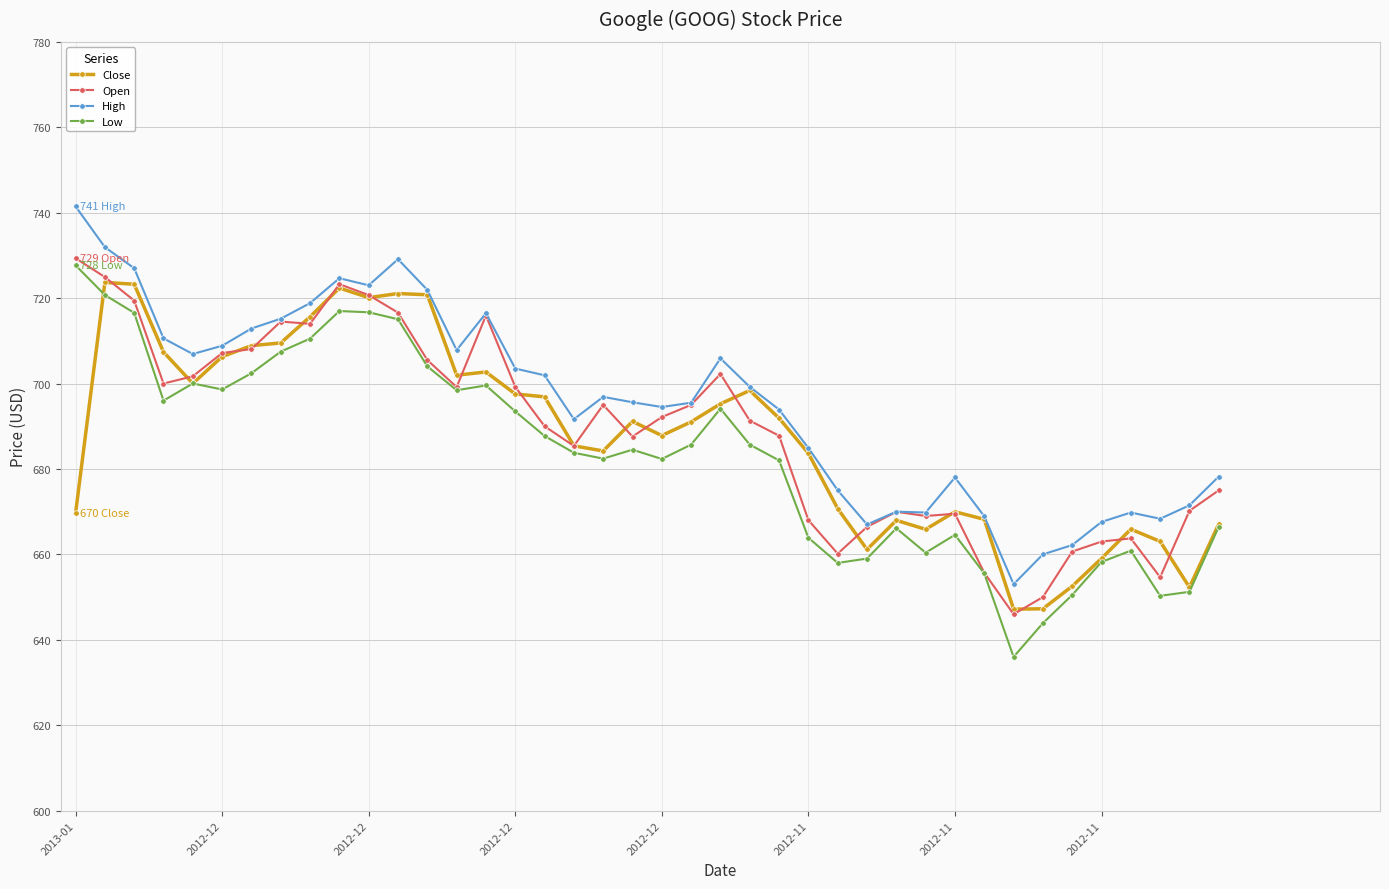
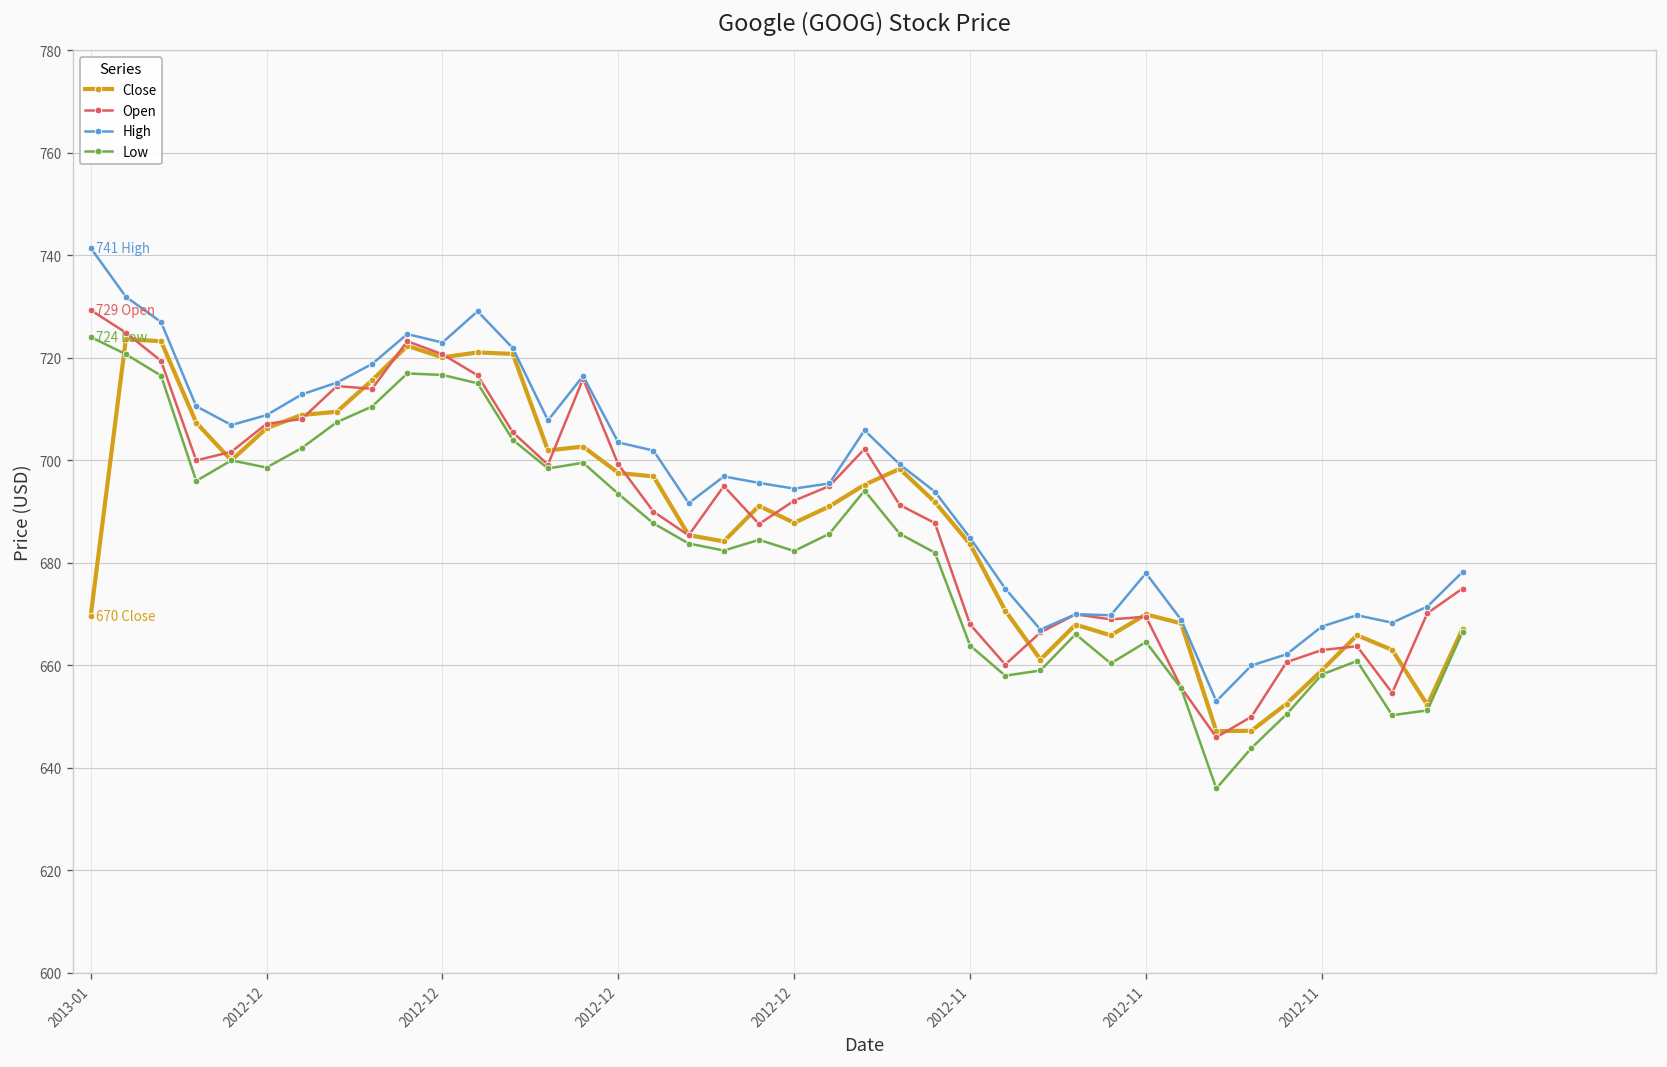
Low, 2013-01: 728 -> 724
